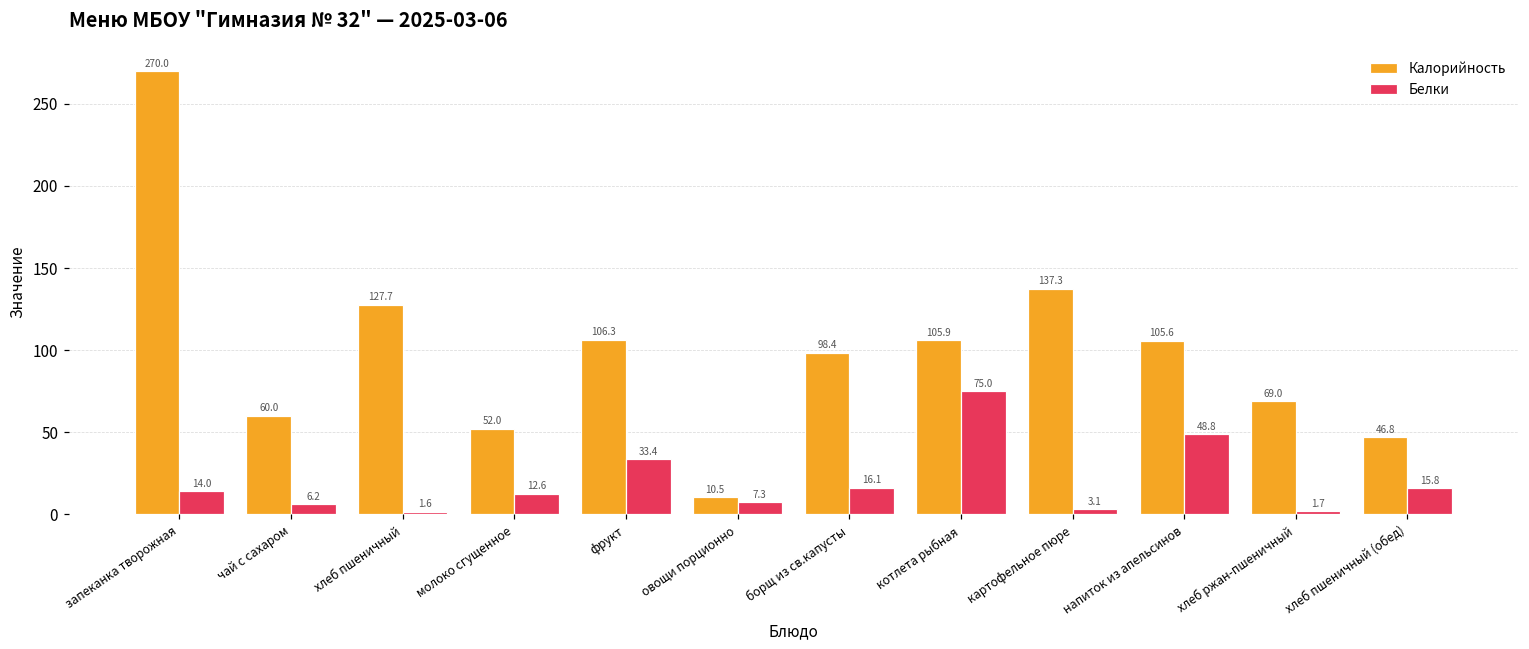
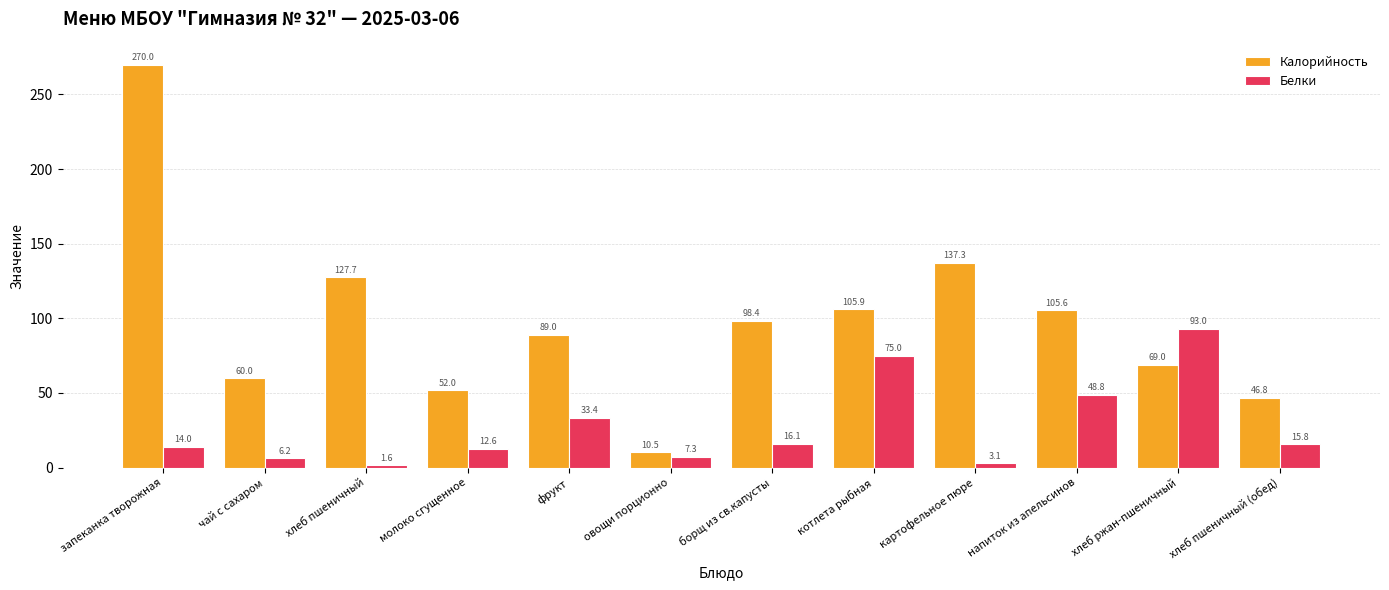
Калорийность, фрукт: 106.3 -> 89.0
Белки, хлеб ржан-пшеничный: 1.7 -> 93.0
